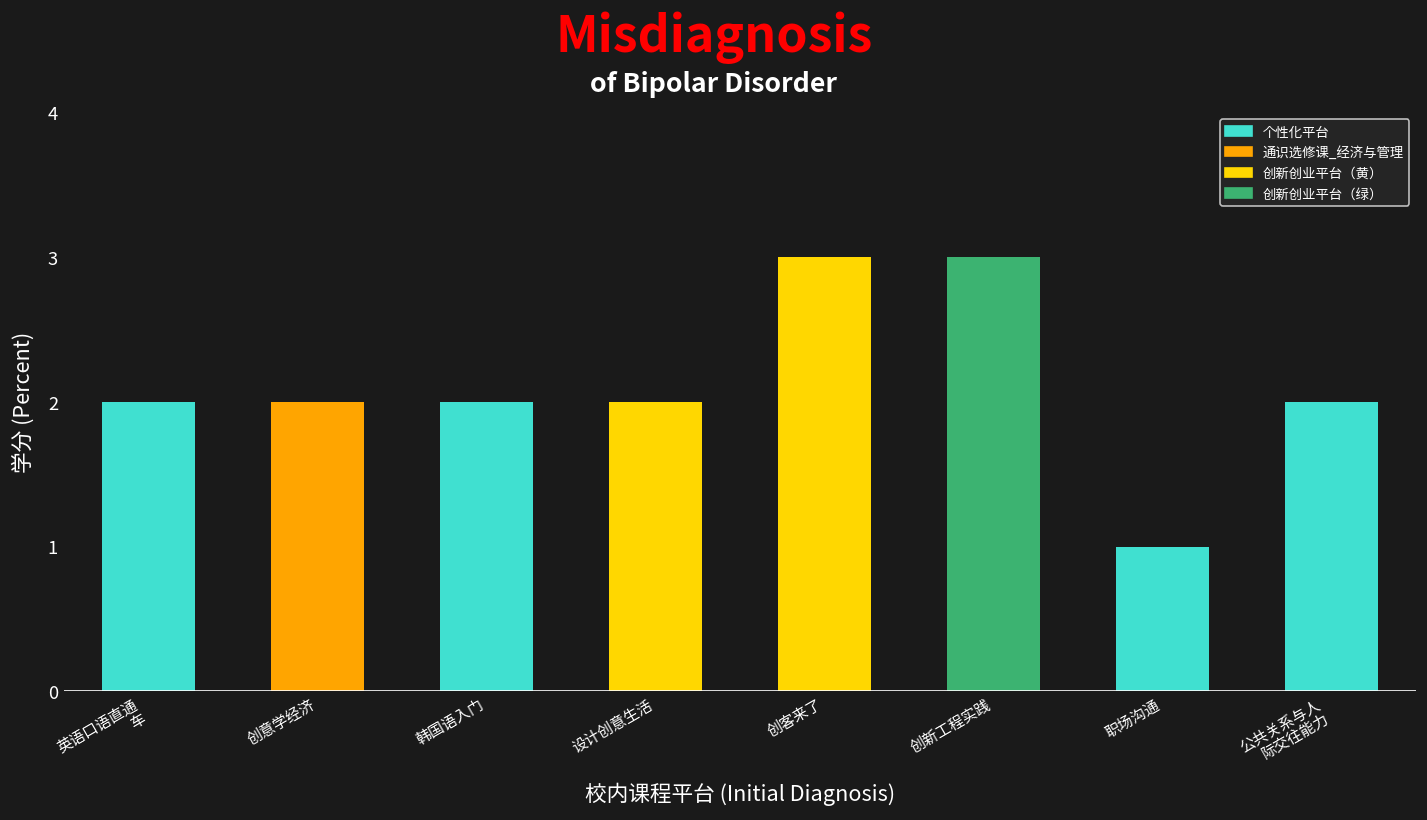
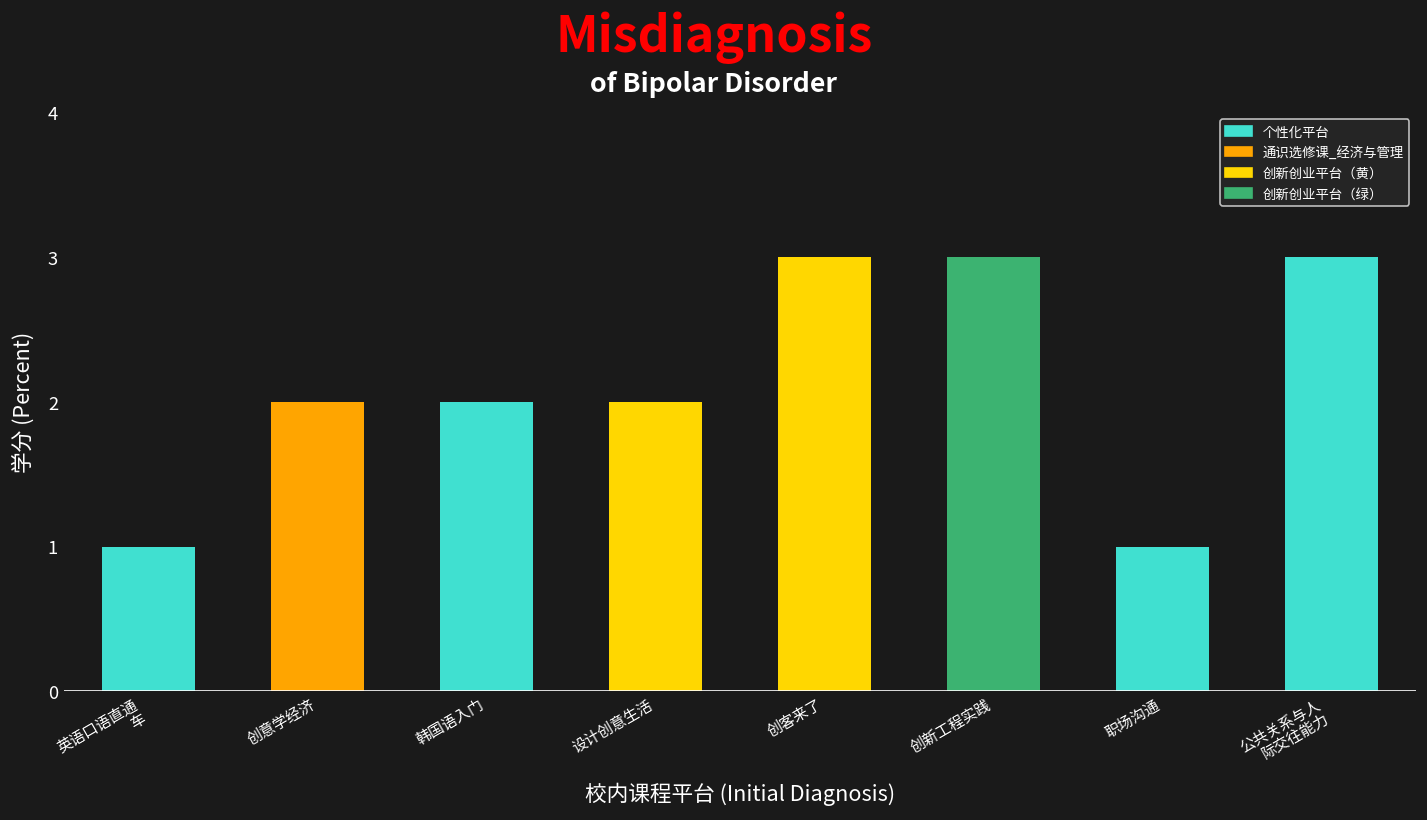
英语口语直通 车: 2 -> 1
公共关系与人 际交往能力: 2 -> 3
